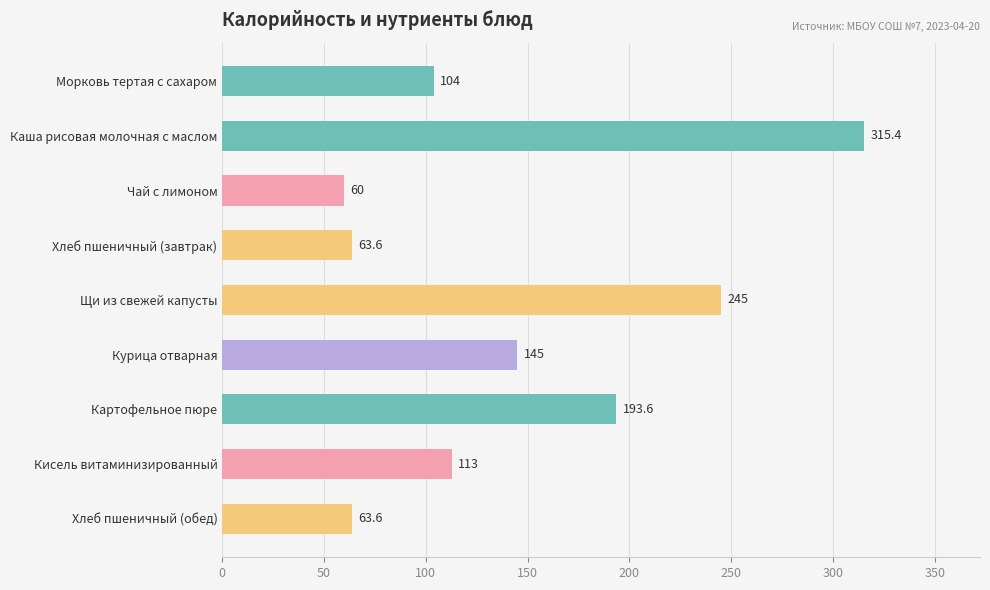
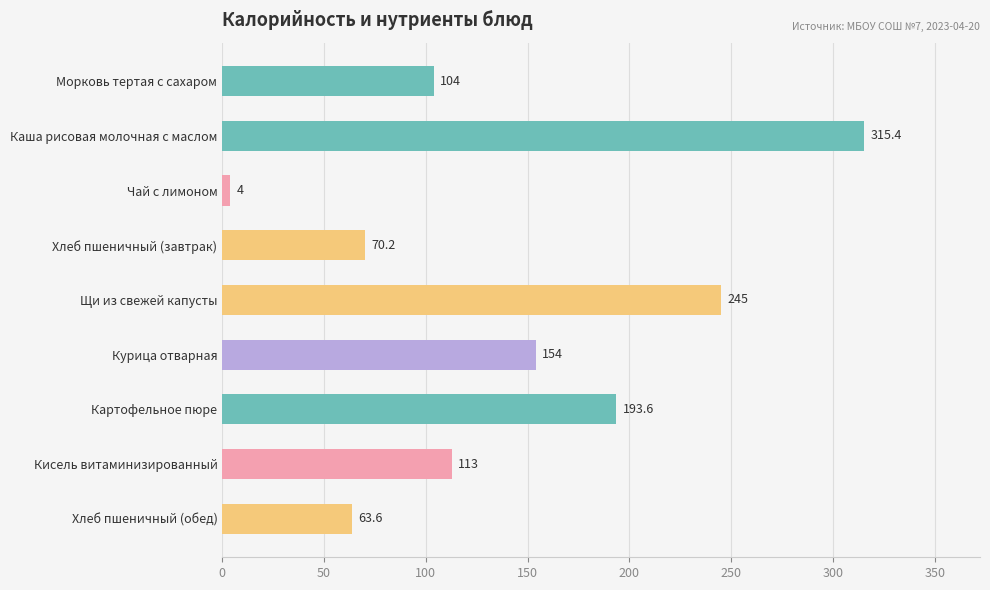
Чай с лимоном: 60 -> 4
Хлеб пшеничный (завтрак): 63.6 -> 70.2
Курица отварная: 145 -> 154
